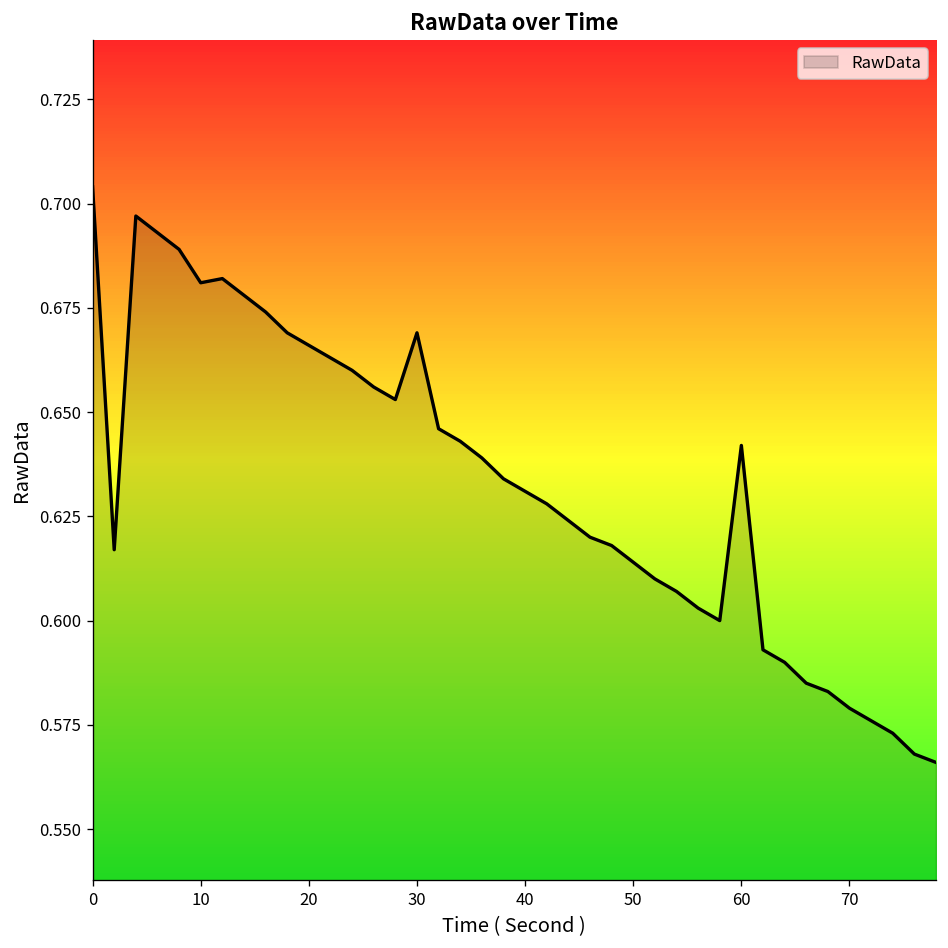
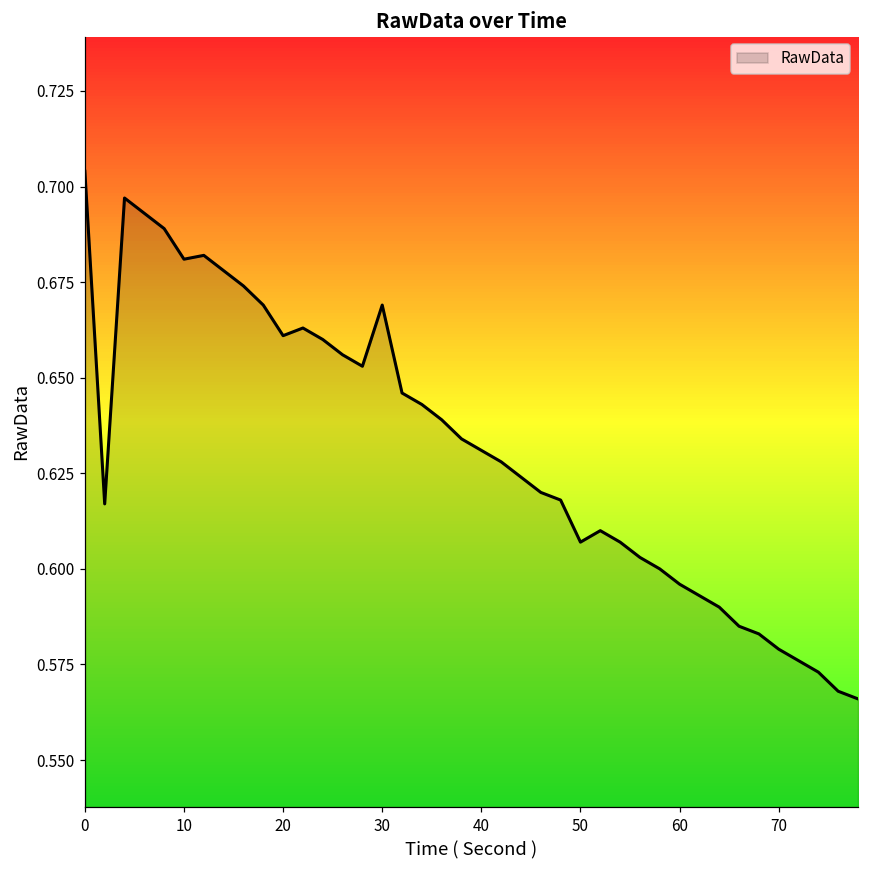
20: 0.666 -> 0.661
50: 0.614 -> 0.607
60: 0.642 -> 0.596
